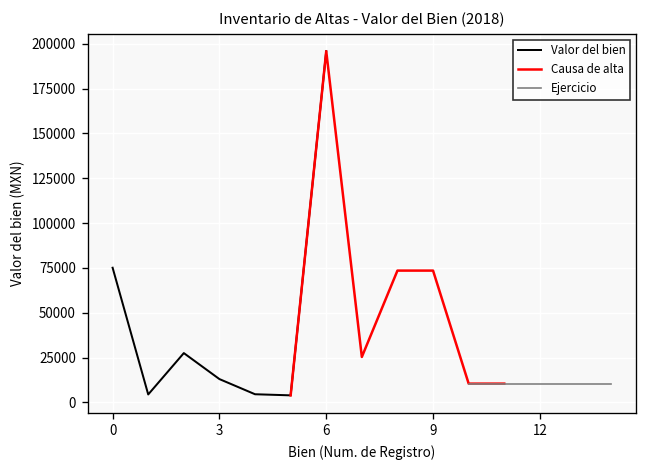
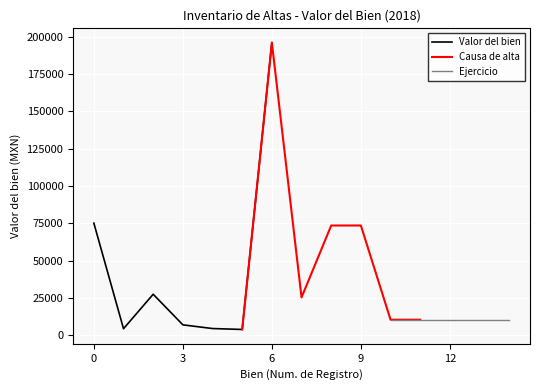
Valor del bien, 3: 13000 -> 7000
